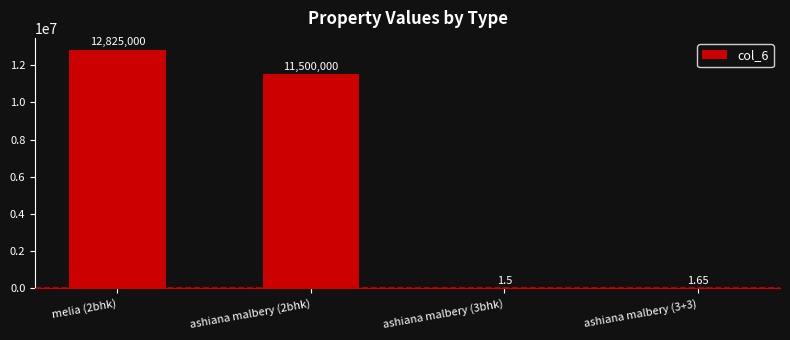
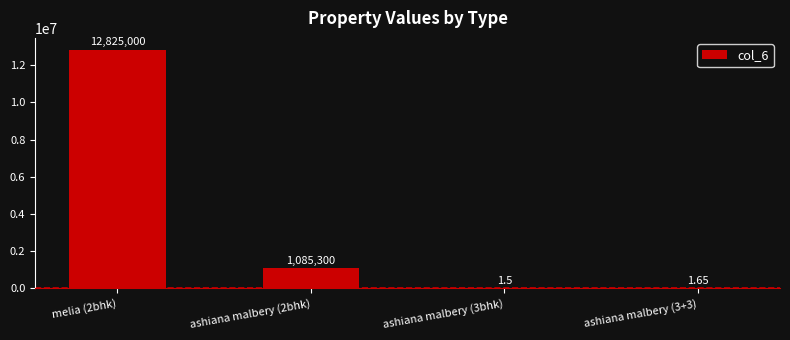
ashiana malbery (2bhk): 11,500,000 -> 1,085,300
